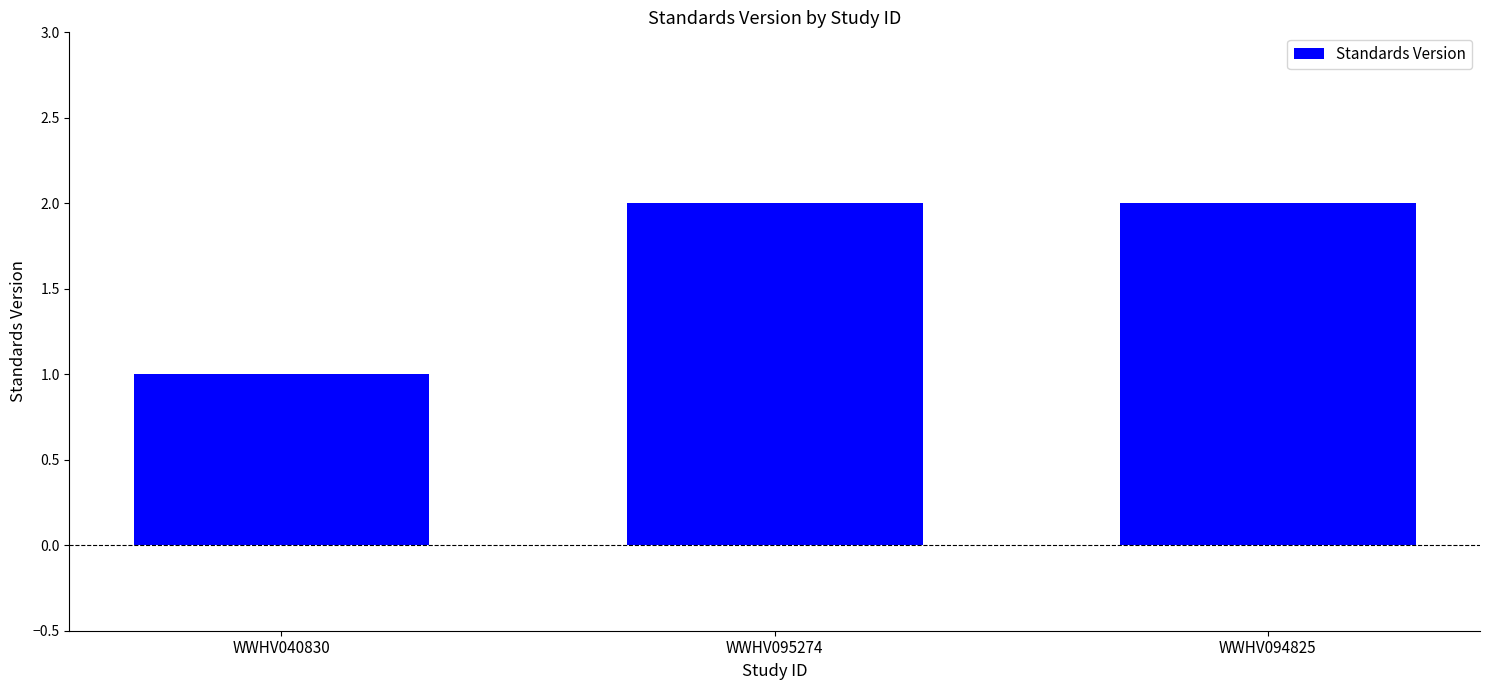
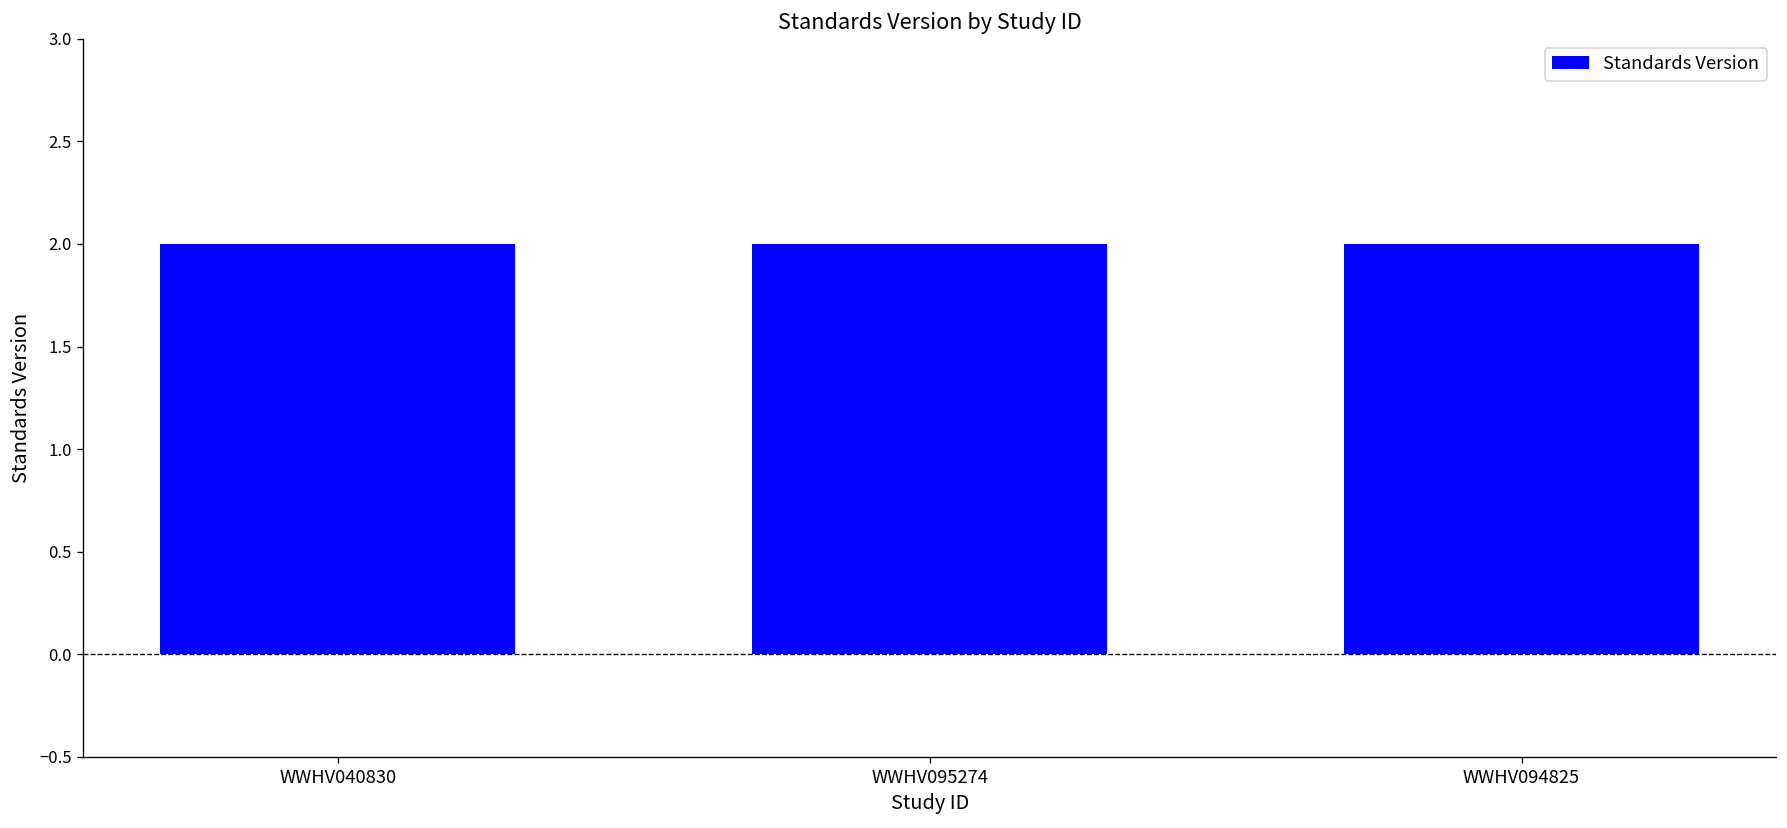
WWHV040830: 1 -> 2
